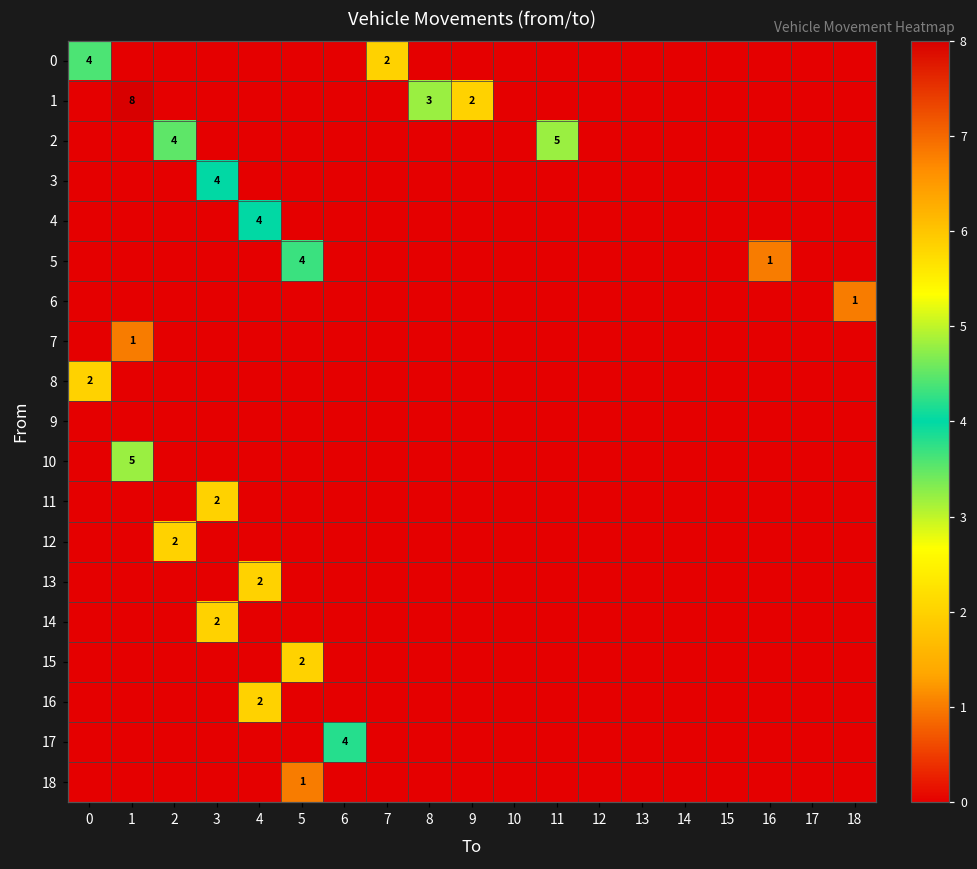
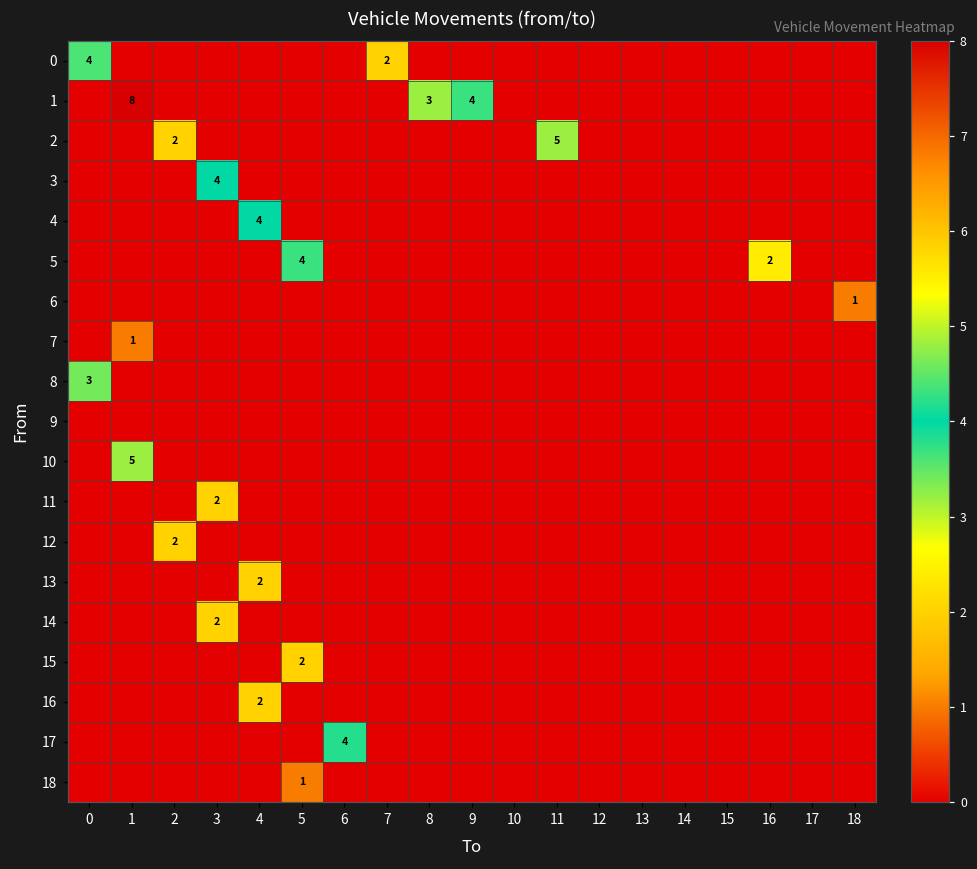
1, 9: 2 -> 4
2, 2: 4 -> 2
5, 16: 1 -> 2
8, 0: 2 -> 3
